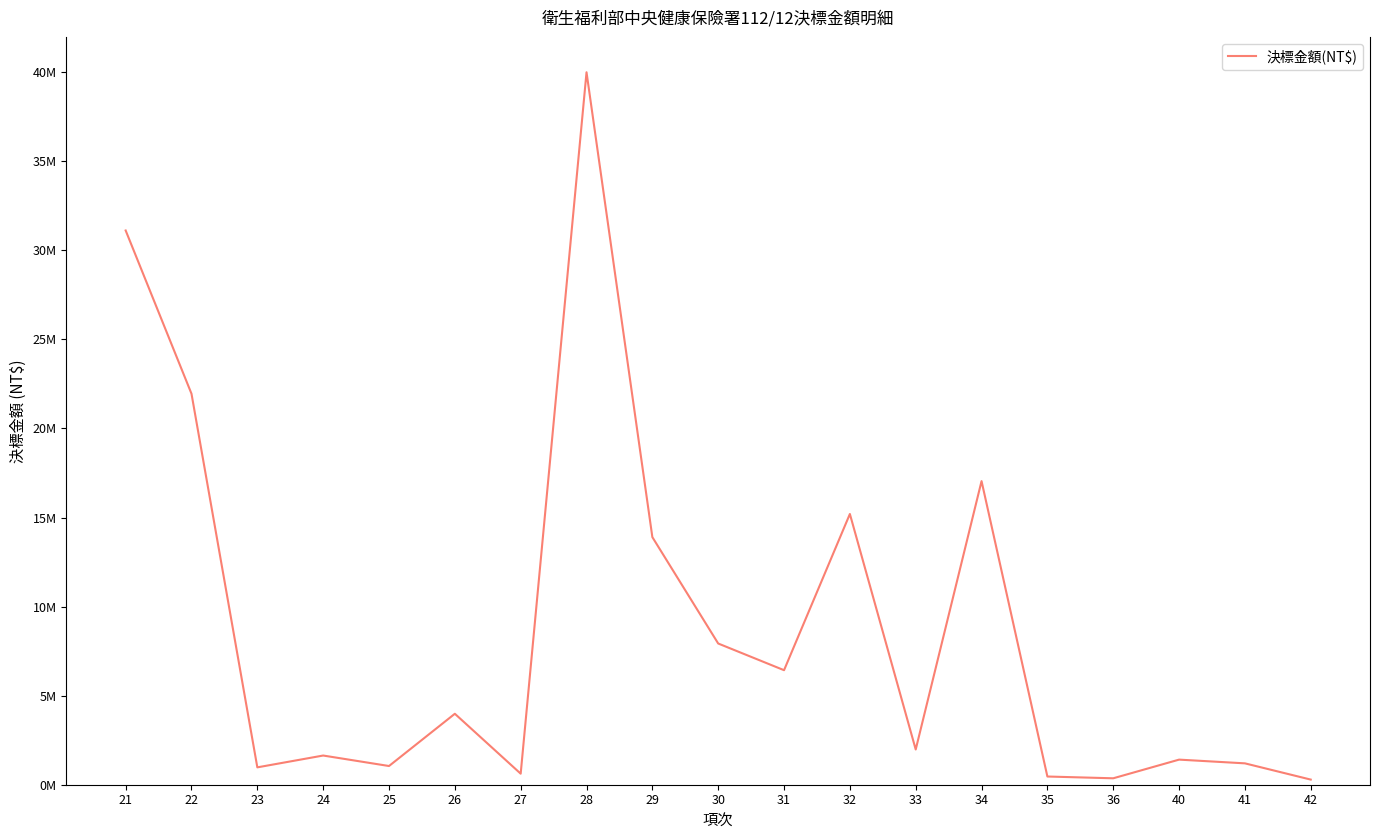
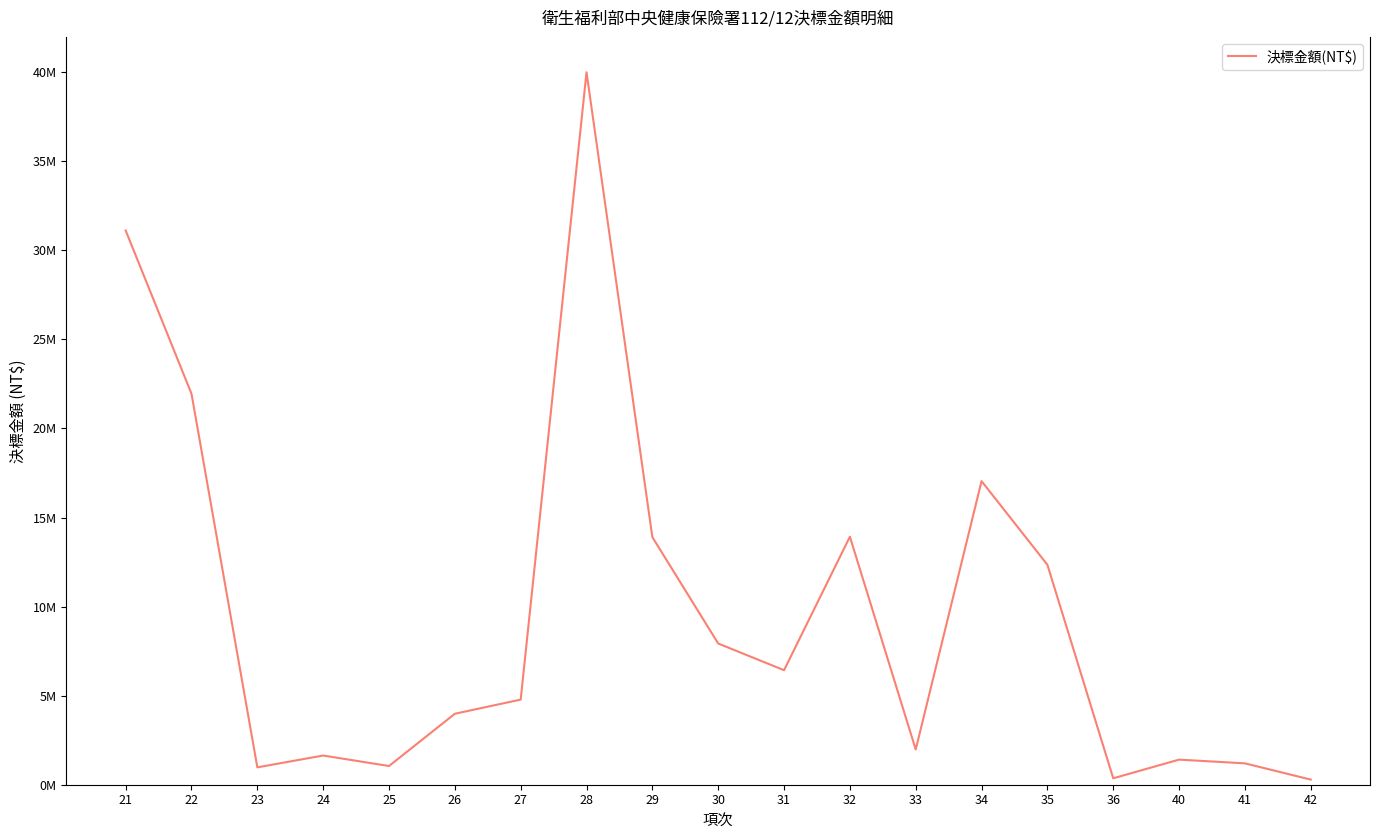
27: 600000 -> 4800000
32: 15200000 -> 13900000
35: 500000 -> 12400000
